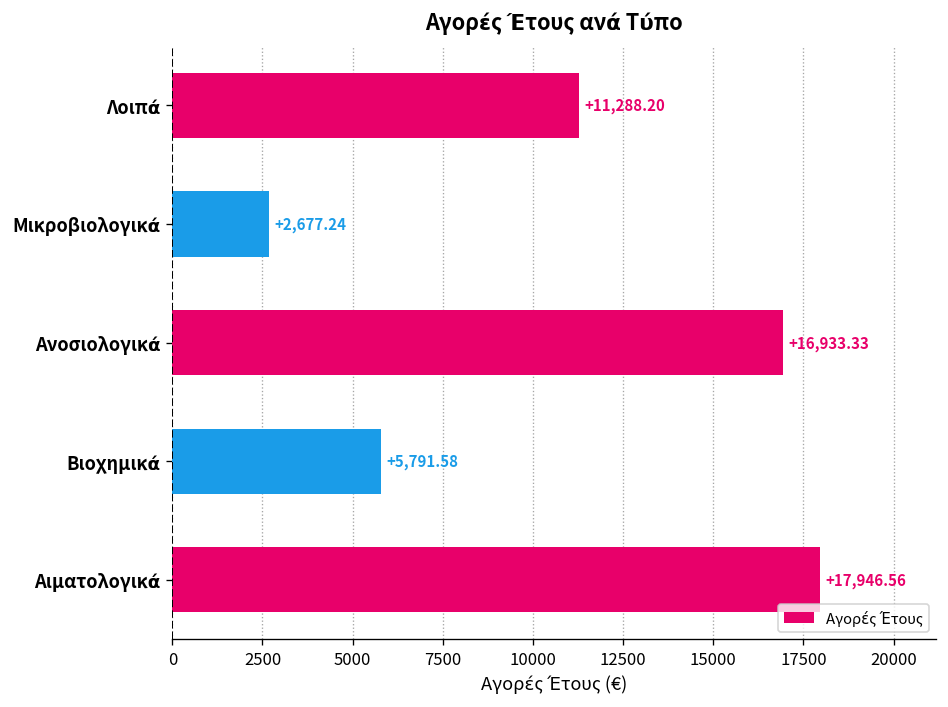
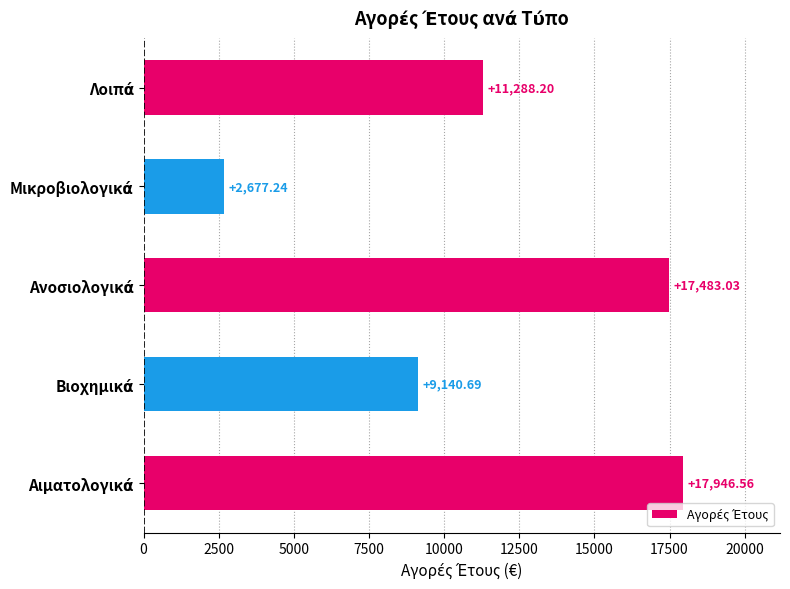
Ανοσιολογικά: +16,933.33 -> +17,483.03
Βιοχημικά: +5,791.58 -> +9,140.69
